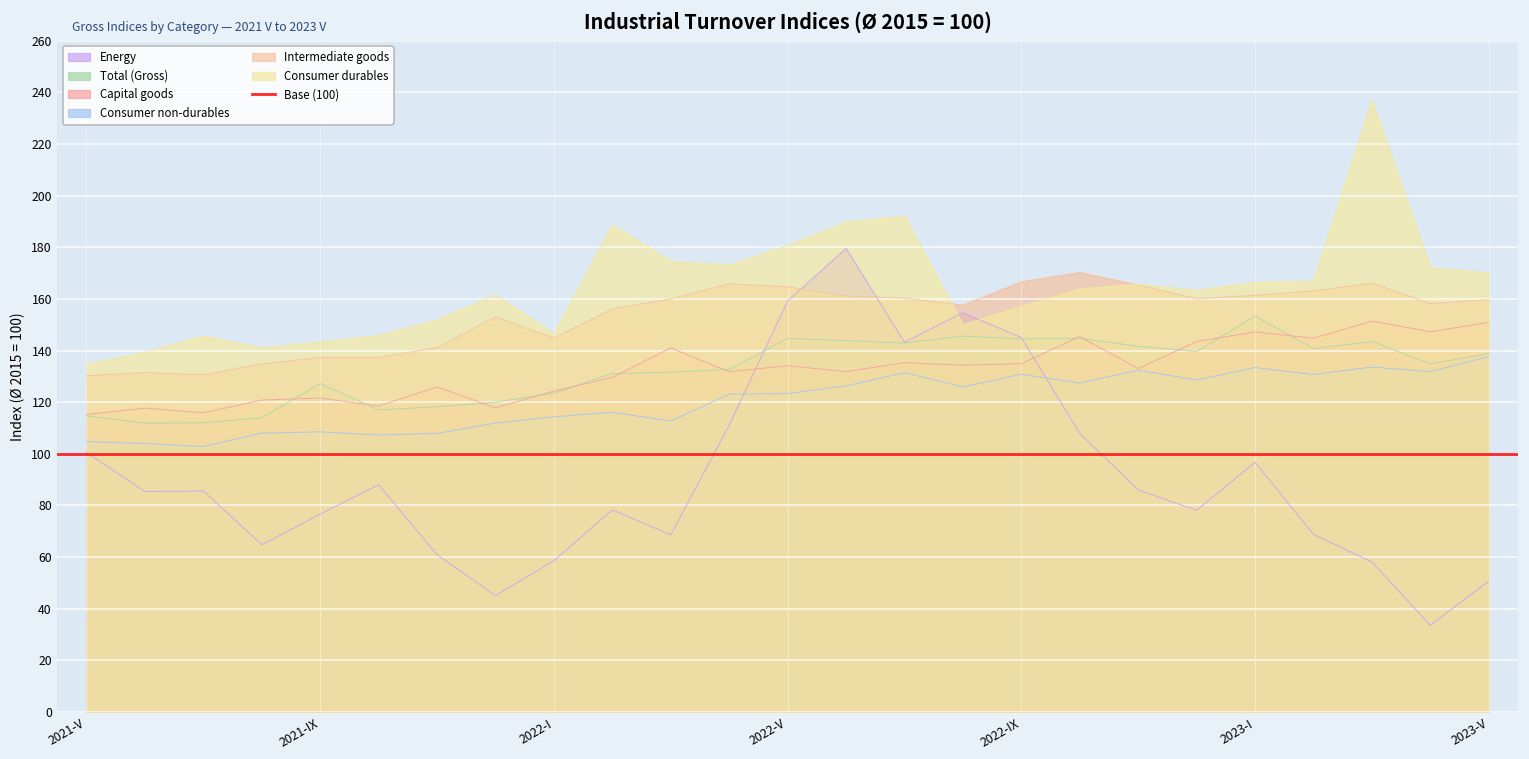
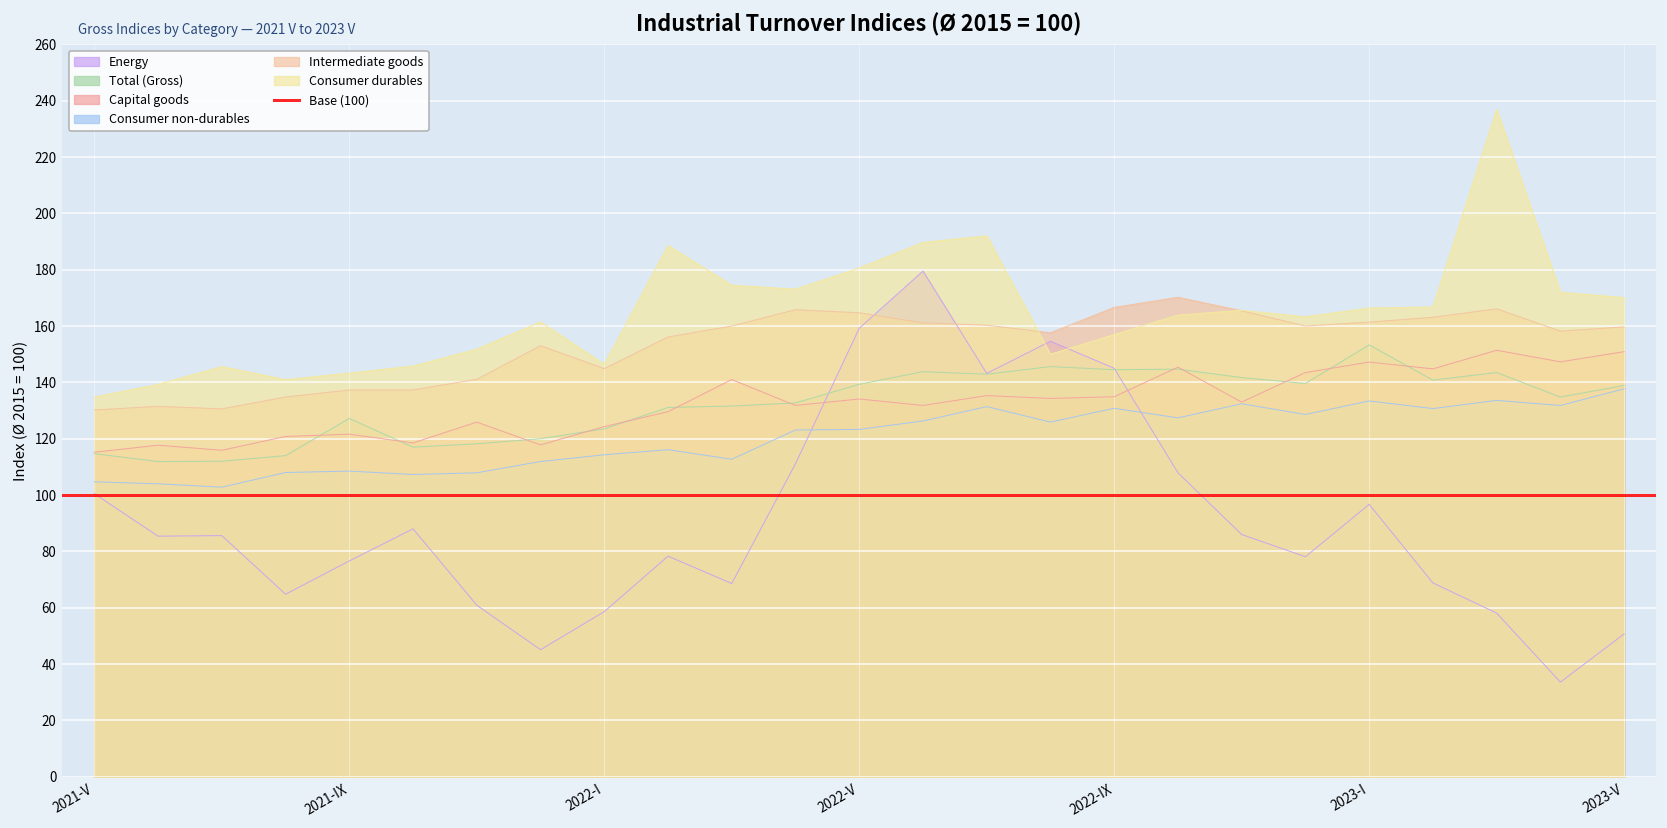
Total (Gross), 2022-V: 145 -> 139
